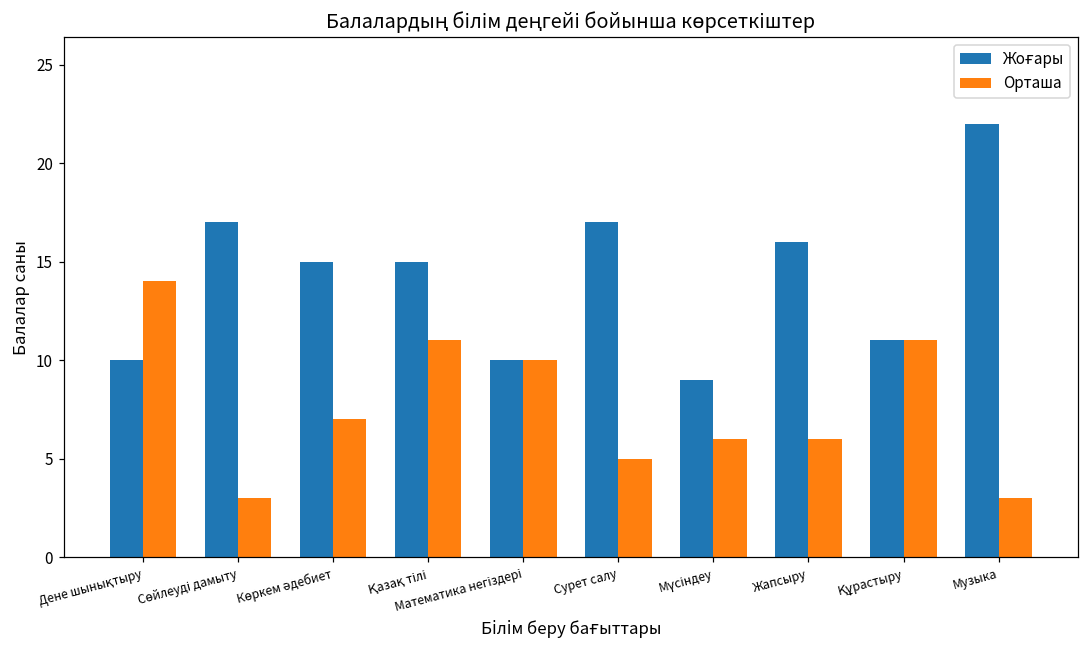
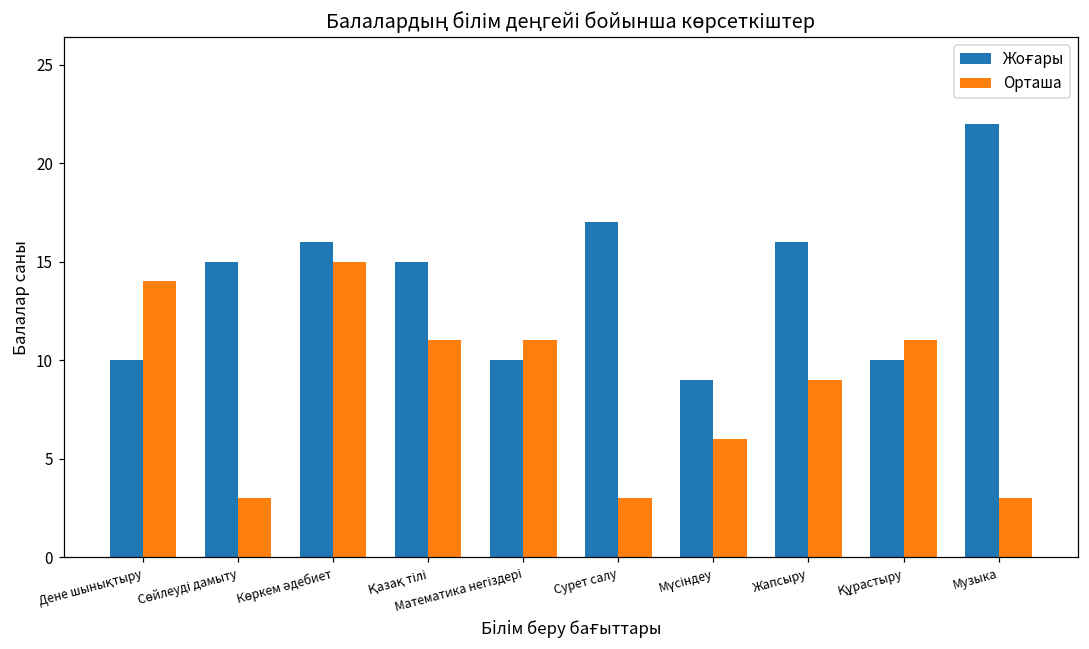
Жоғары, Сөйлеуді дамыту: 17 -> 15
Жоғары, Көркем әдебиет: 15 -> 16
Орташа, Көркем әдебиет: 7 -> 15
Орташа, Математика негіздері: 10 -> 11
Орташа, Сурет салу: 5 -> 3
Орташа, Жапсыру: 6 -> 9
Жоғары, Құрастыру: 11 -> 10
